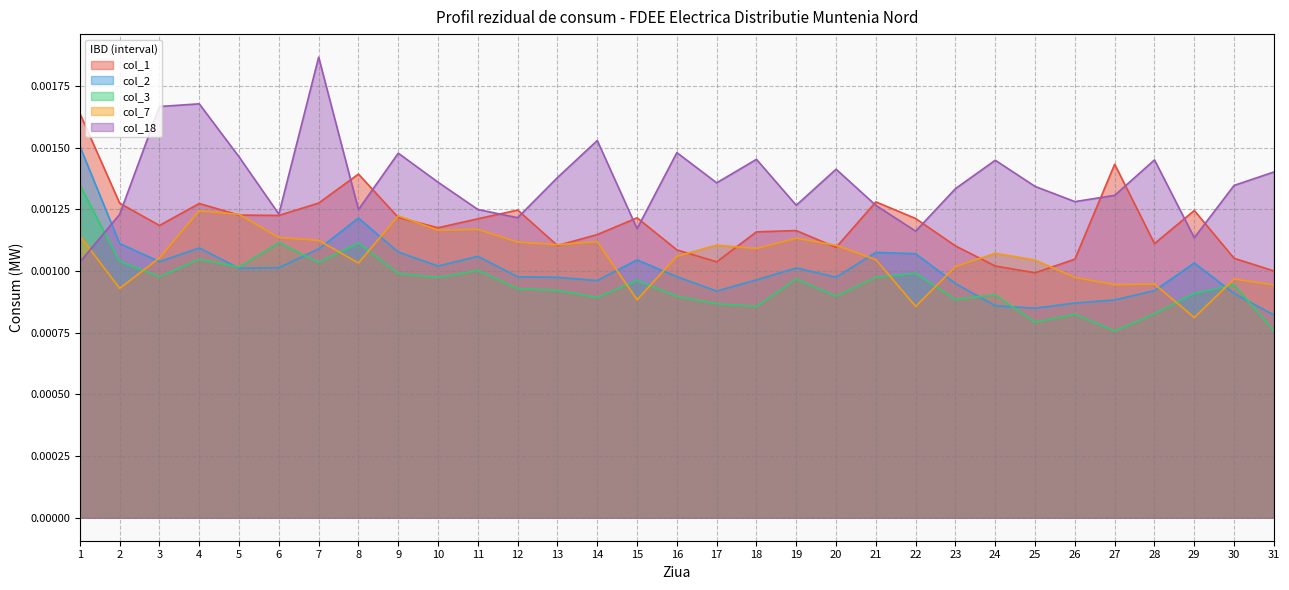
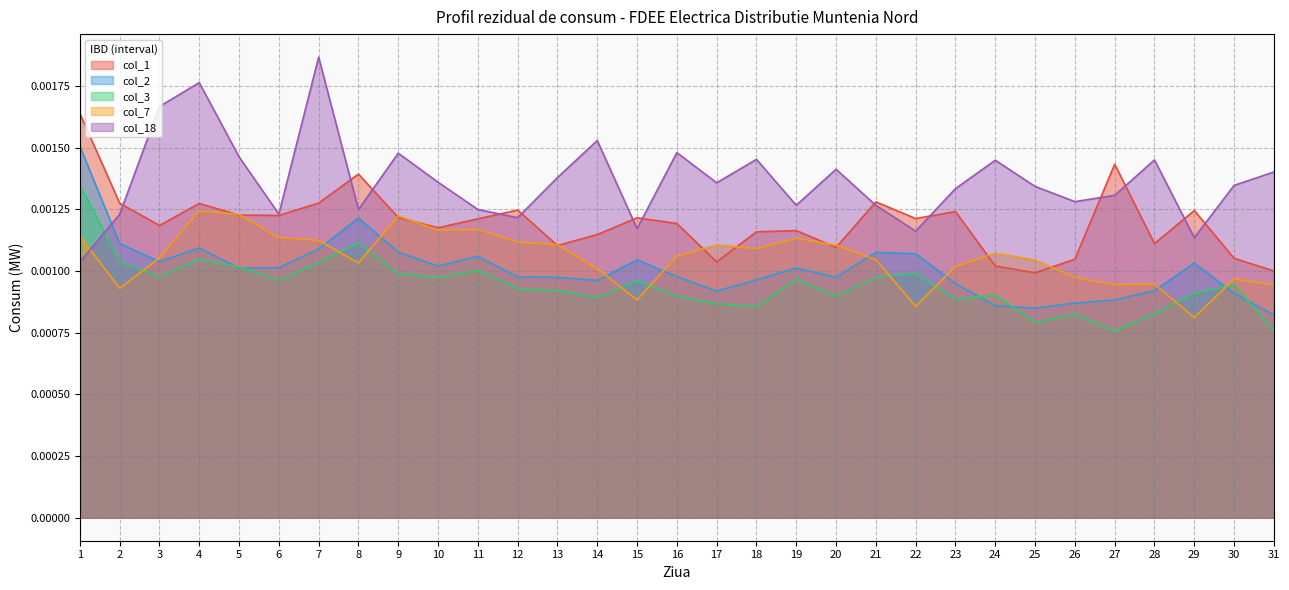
col_18, 4: 0.00168 -> 0.00176
col_3, 6: 0.00112 -> 0.00096
col_7, 14: 0.00112 -> 0.00101
col_1, 16: 0.00109 -> 0.00119
col_1, 23: 0.00110 -> 0.00124
